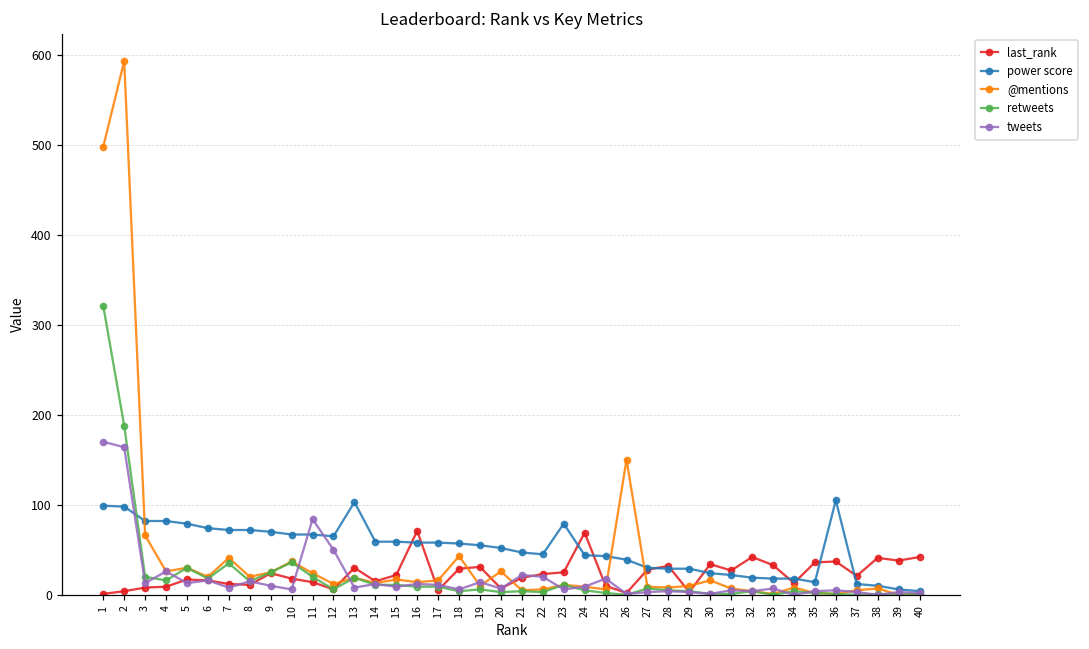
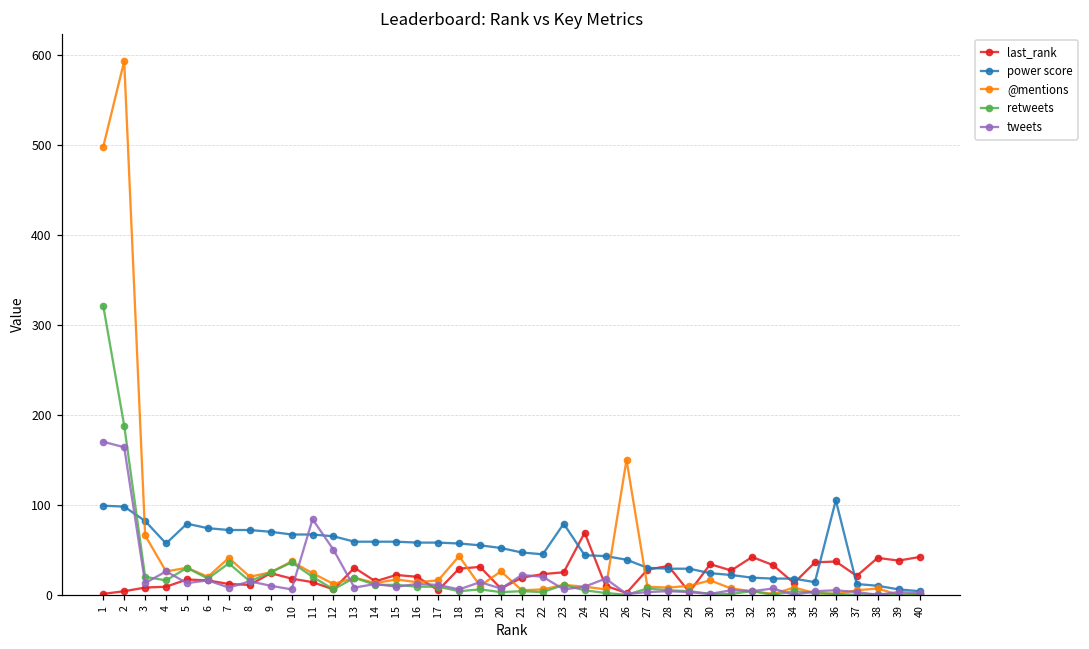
power score, 4: 80 -> 60
power score, 13: 100 -> 60
last_rank, 16: 70 -> 20
